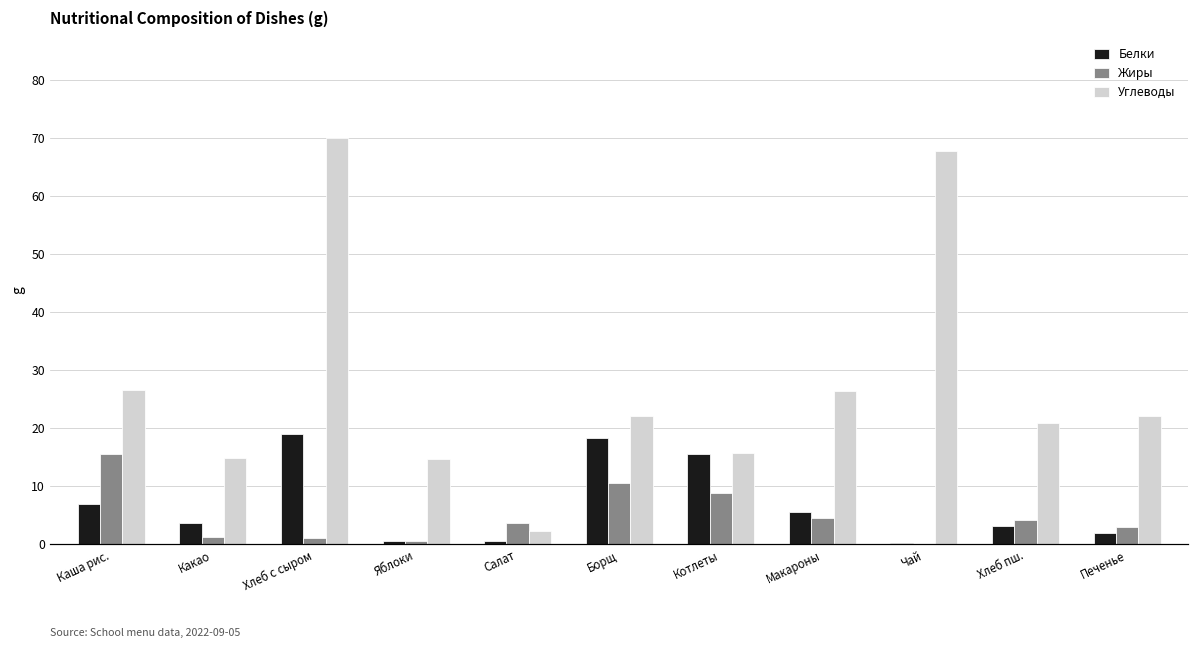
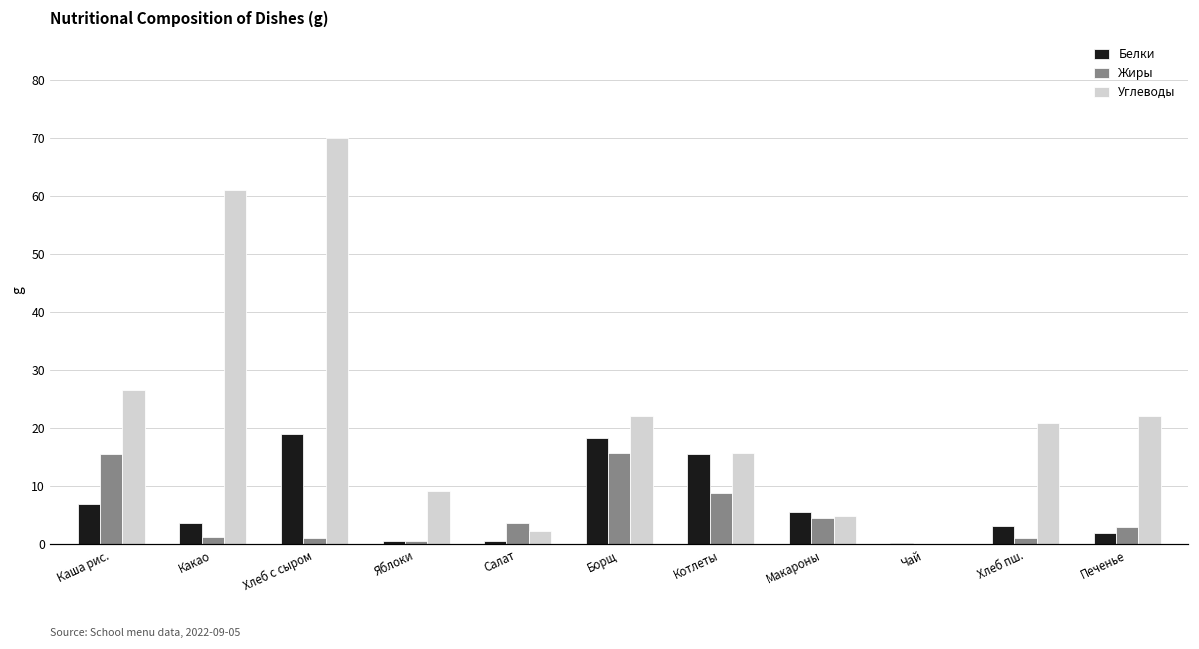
Углеводы, Какао: 15 -> 61
Углеводы, Яблоки: 15 -> 9
Жиры, Борщ: 11 -> 16
Углеводы, Макароны: 26 -> 5
Углеводы, Чай: 68 -> 0
Жиры, Хлеб пш.: 4 -> 1
